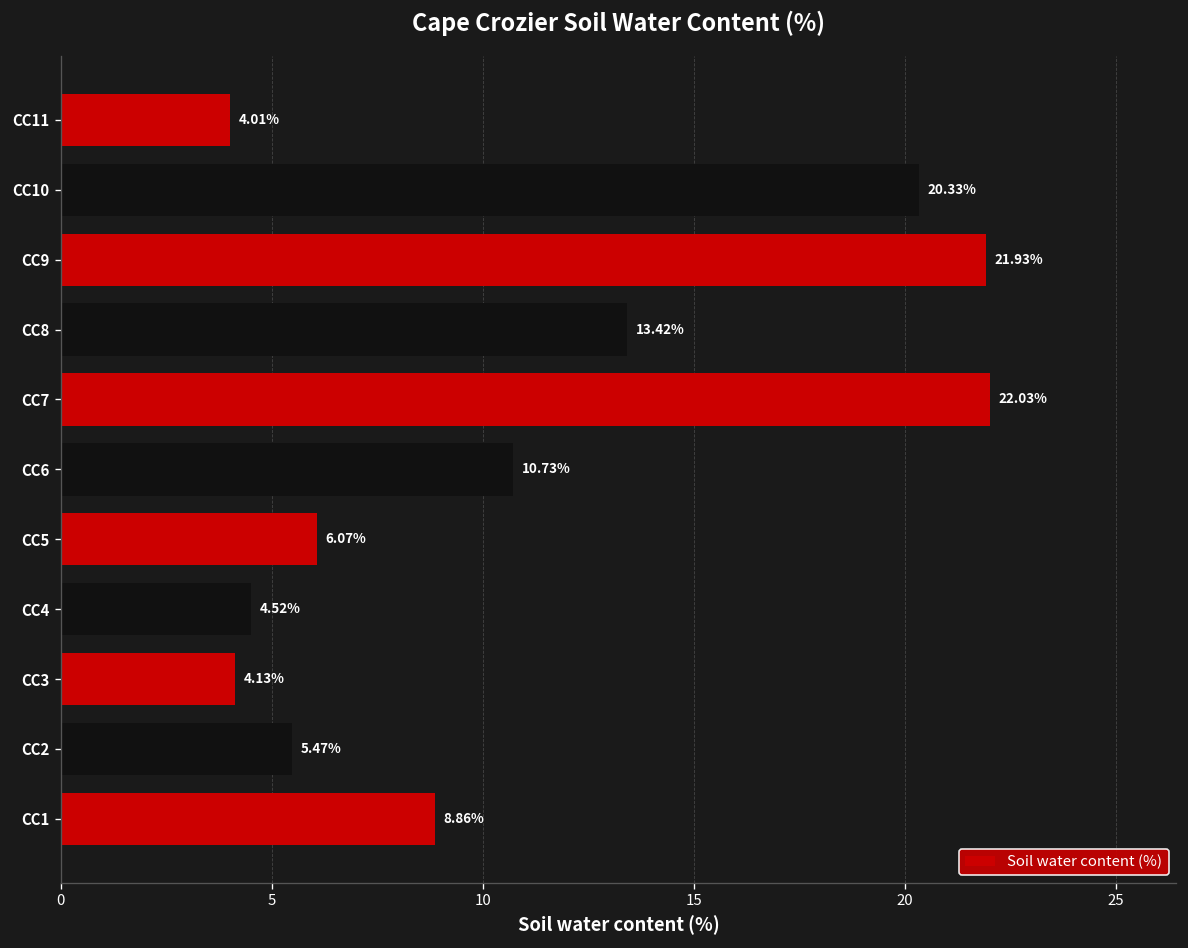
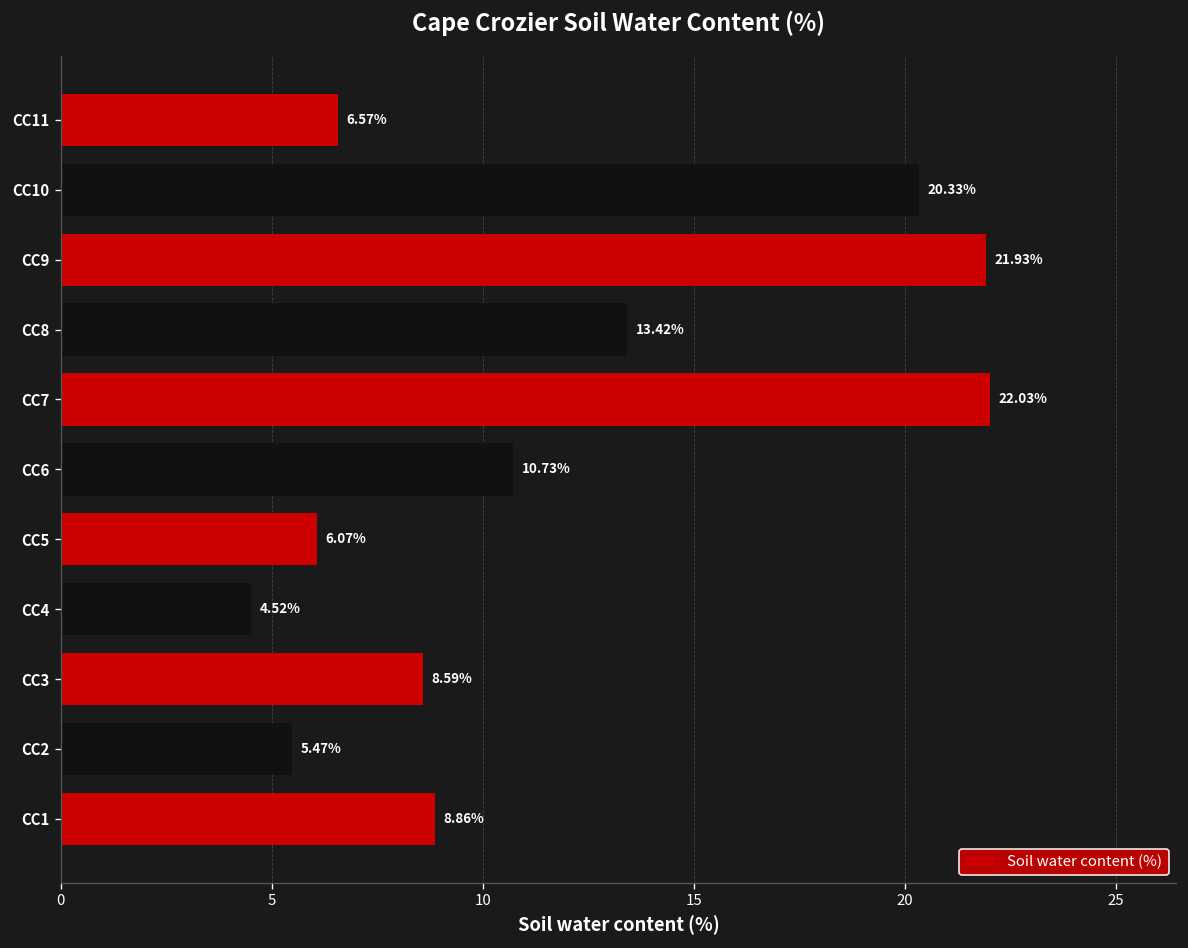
CC11: 4.01% -> 6.57%
CC3: 4.13% -> 8.59%
